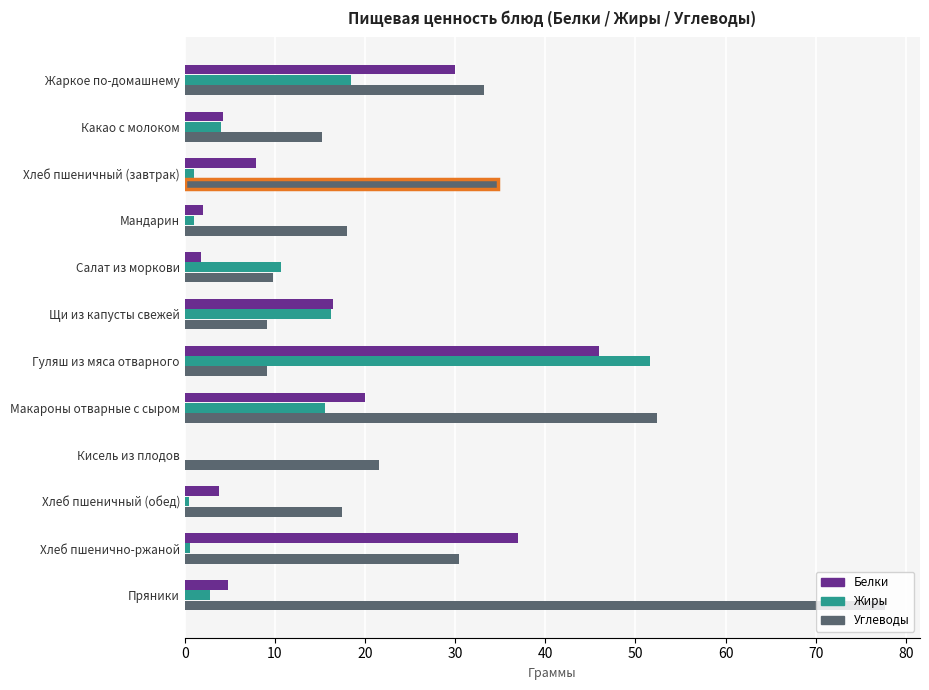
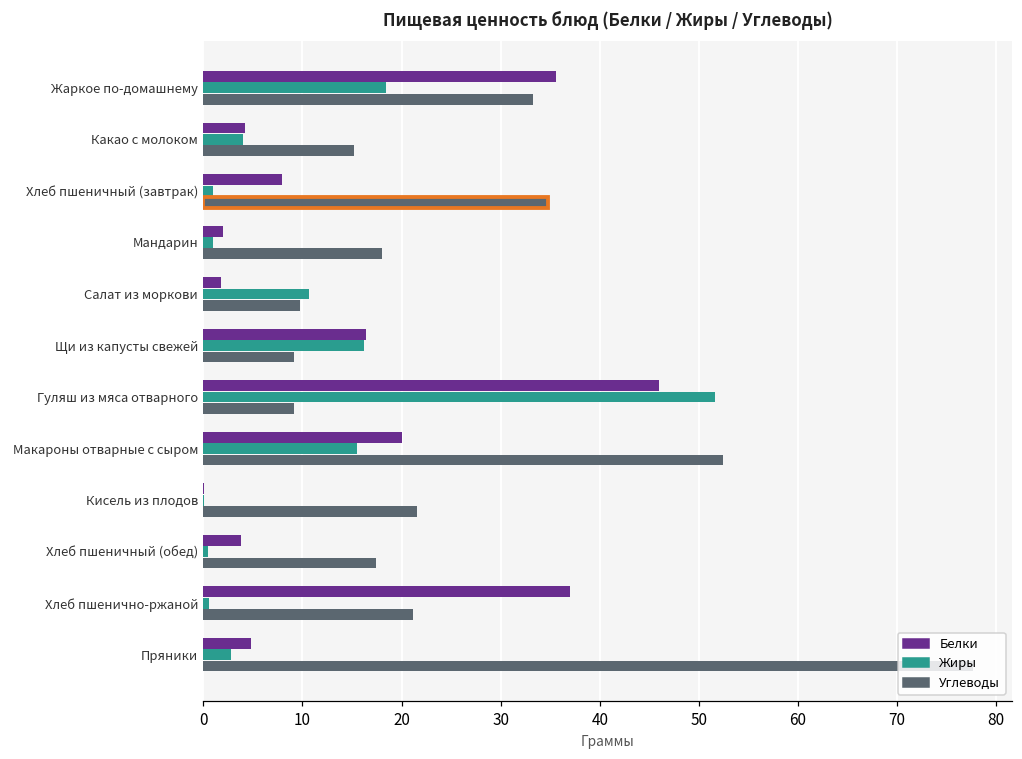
Белки, Жаркое по-домашнему: 30 -> 36
Углеводы, Хлеб пшенично-ржаной: 30 -> 21
